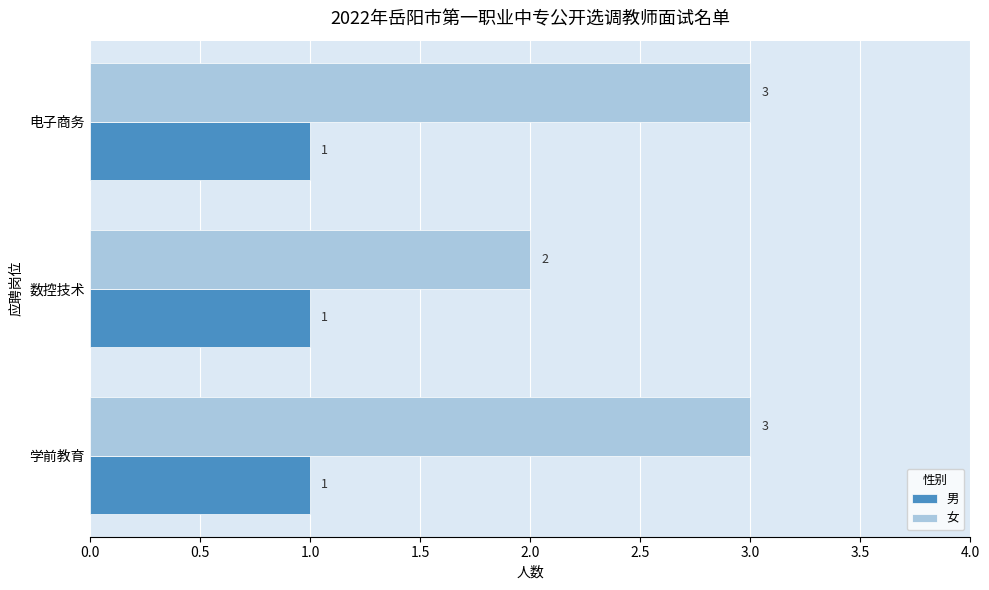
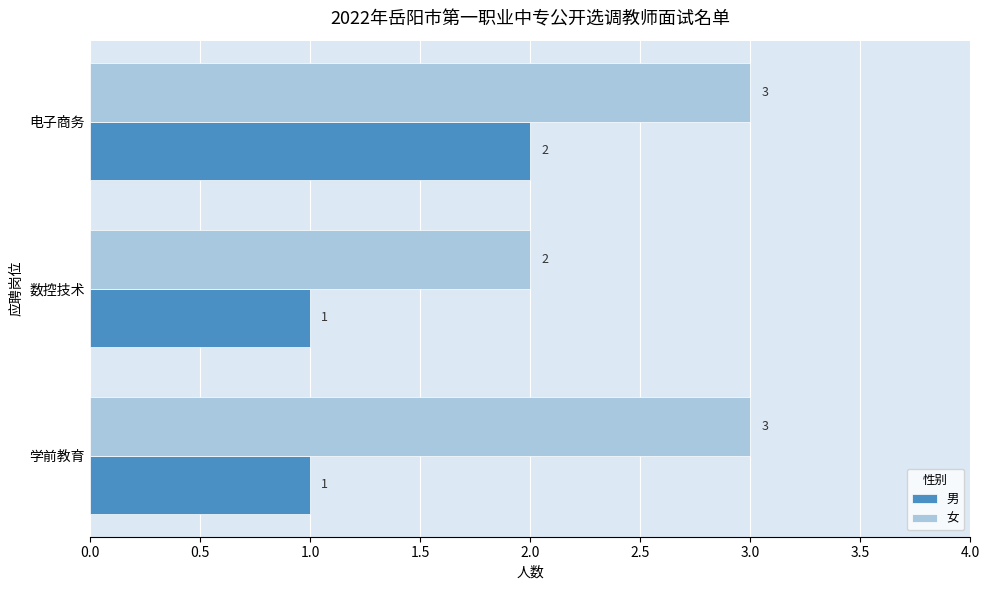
男, 电子商务: 1 -> 2
